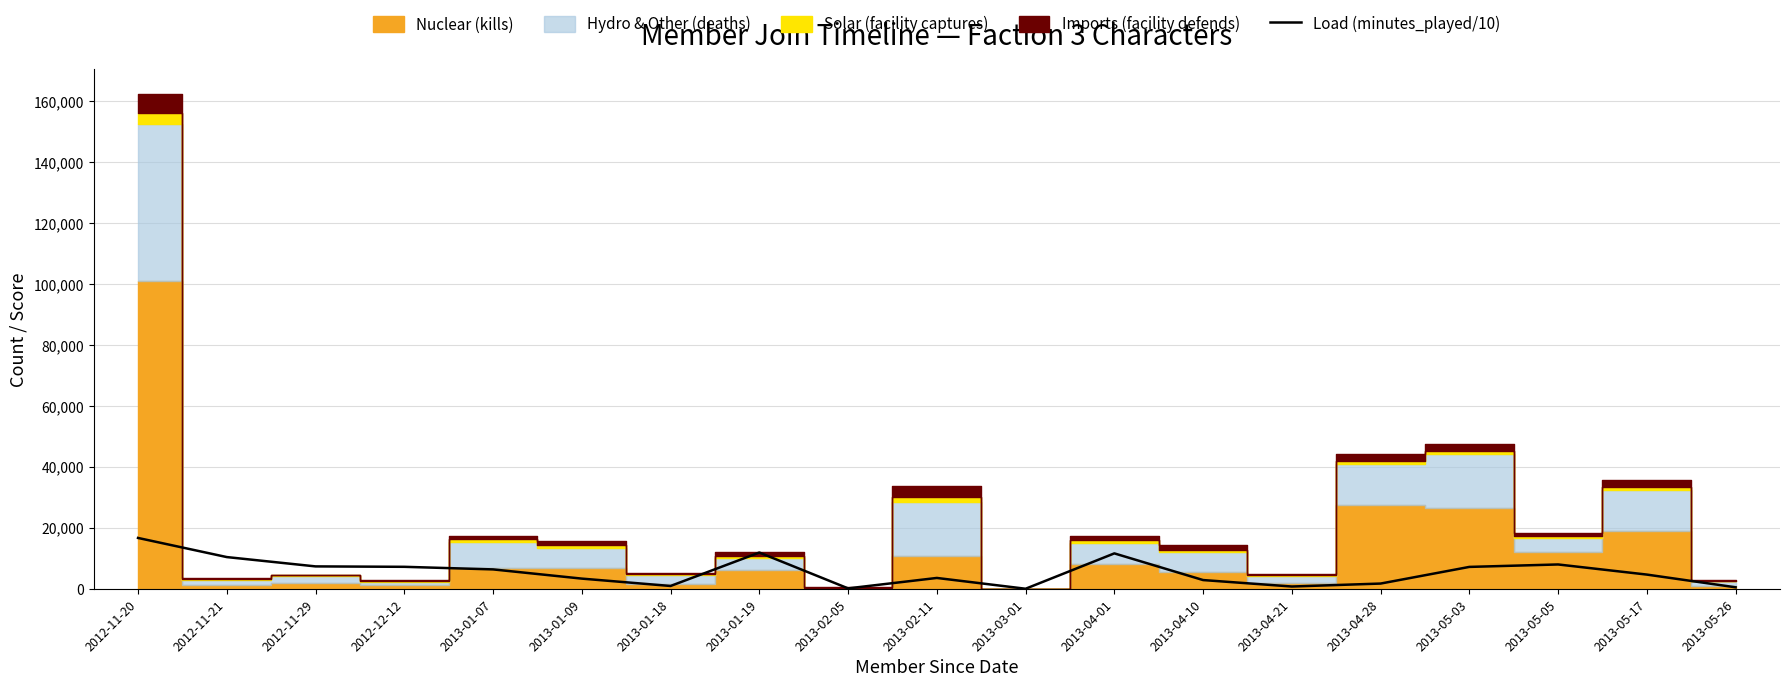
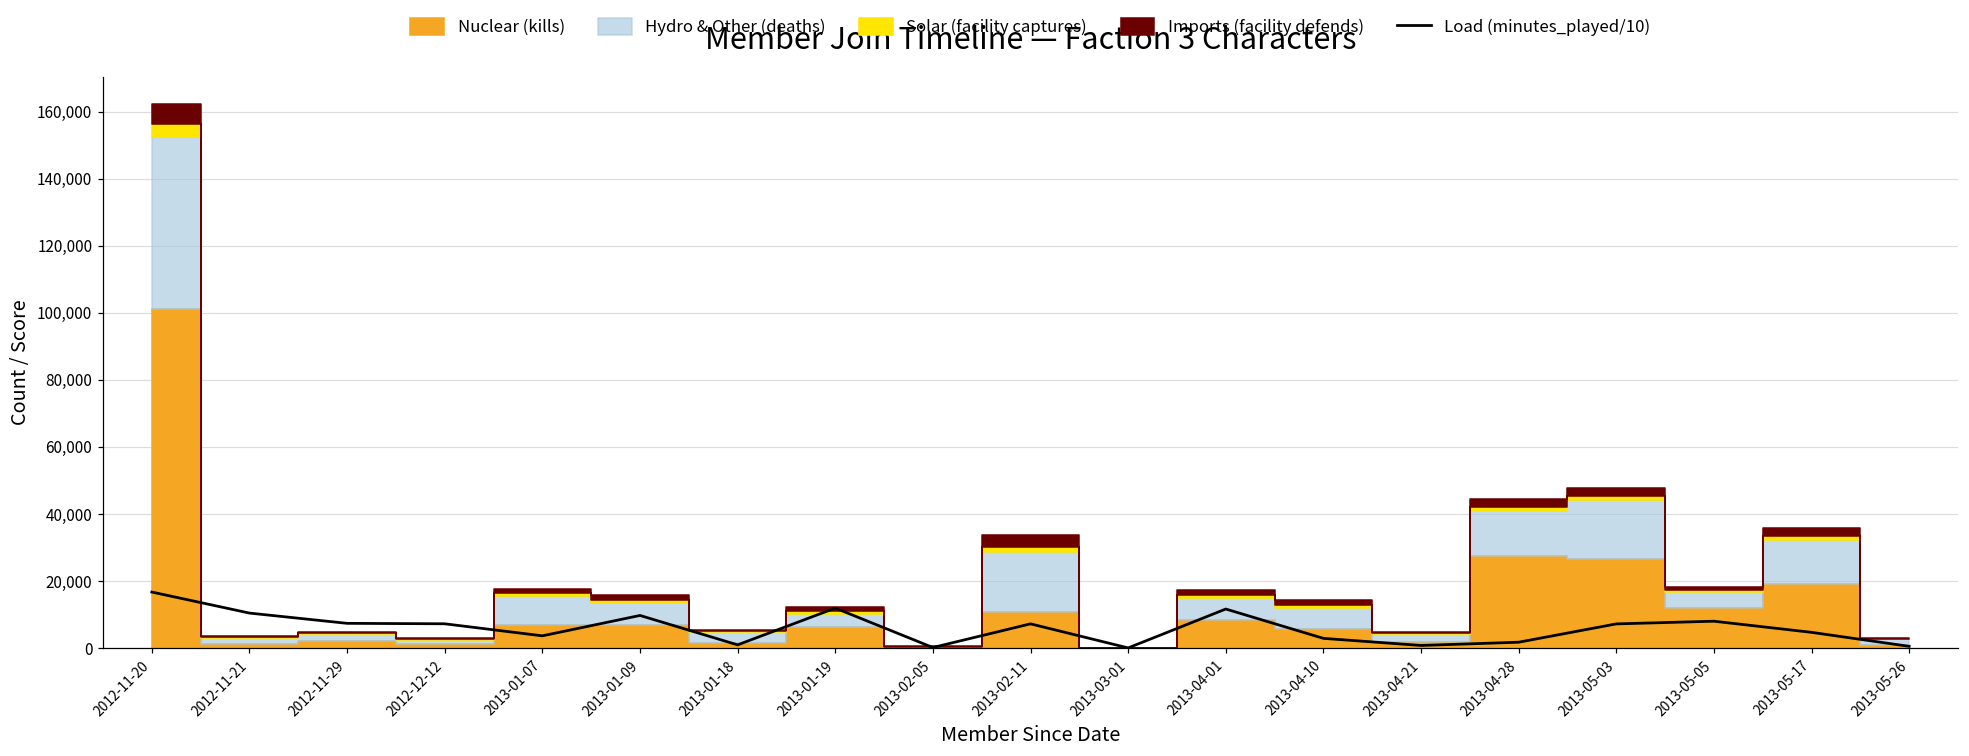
Load (minutes_played/10), 2013-01-07: 6,000 -> 4,000
Load (minutes_played/10), 2013-01-09: 3,000 -> 10,000
Load (minutes_played/10), 2013-02-11: 4,000 -> 7,000
